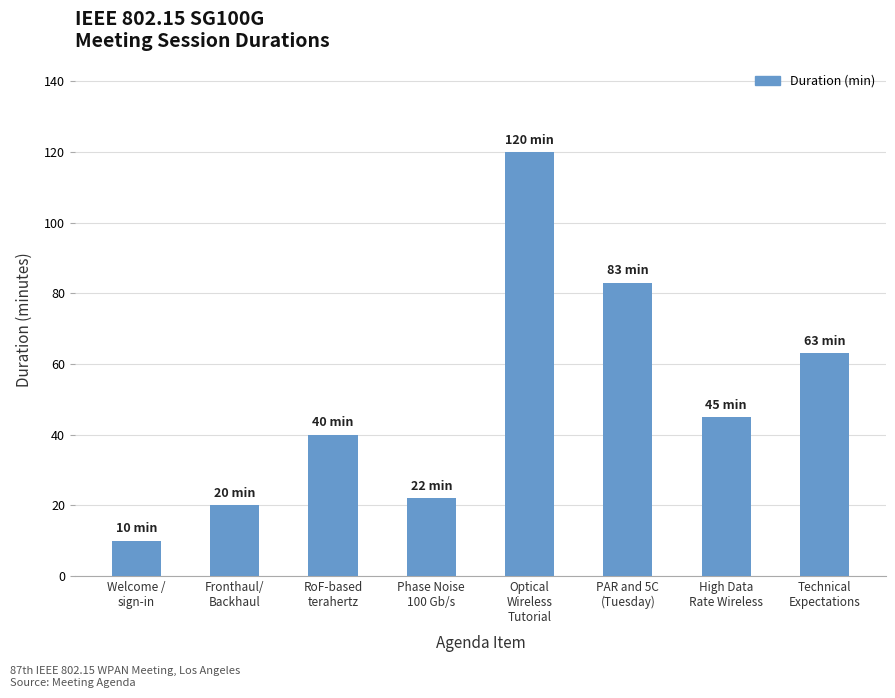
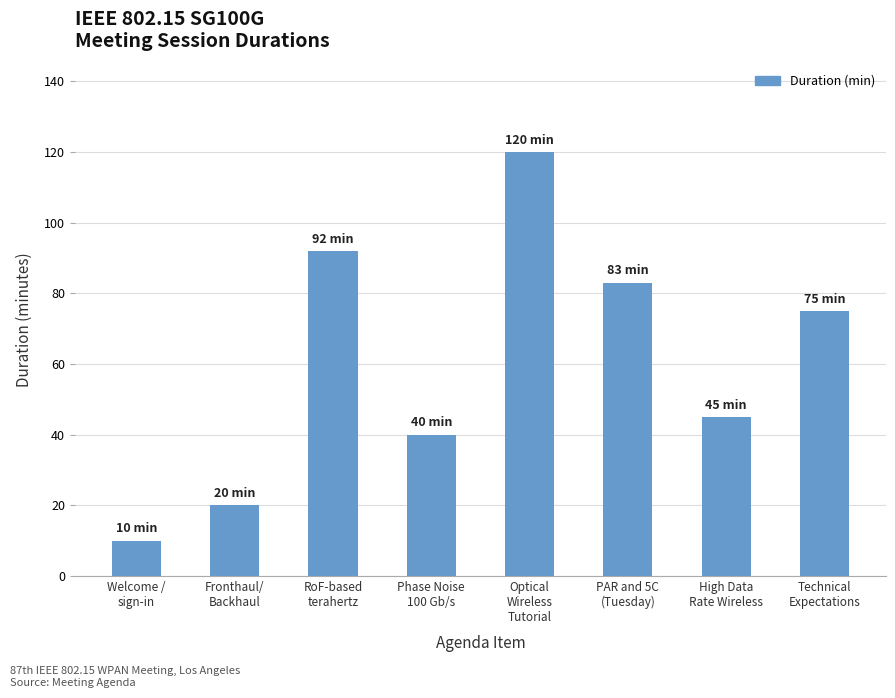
RoF-based terahertz: 40 -> 92
Phase Noise 100 Gb/s: 22 -> 40
Technical Expectations: 63 -> 75
